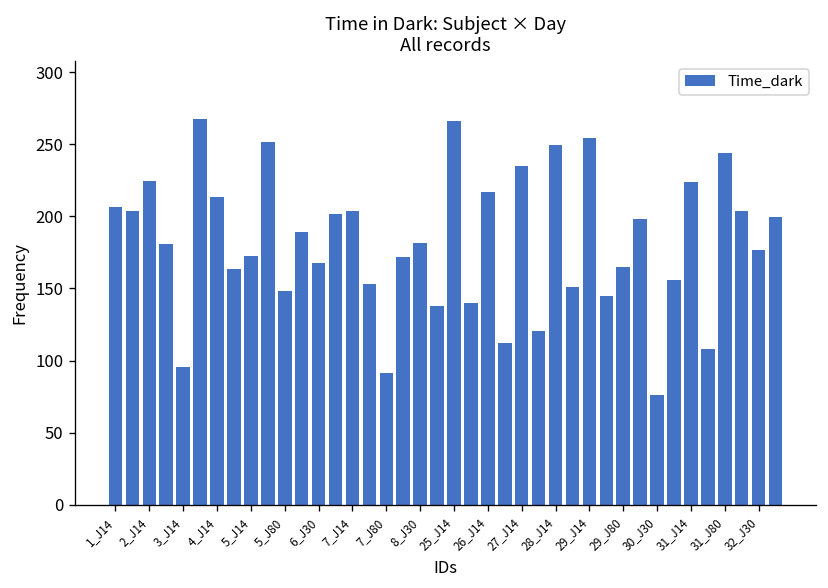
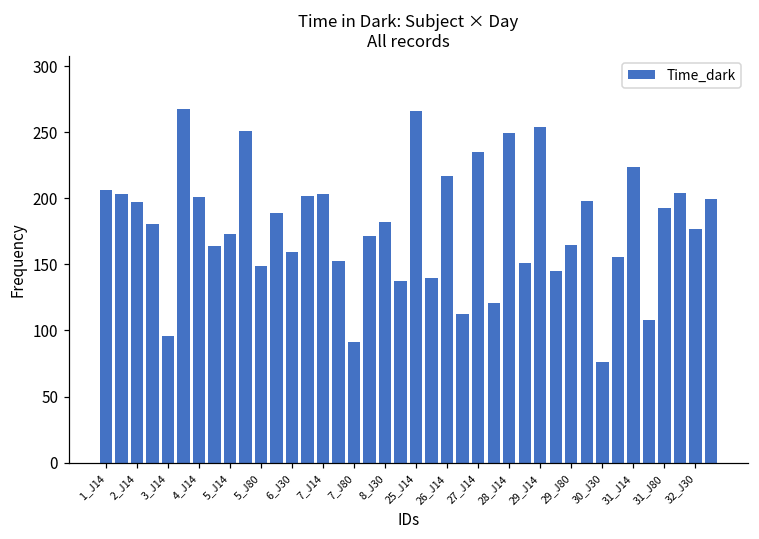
2_J14: 225 -> 198
4_J14: 213 -> 201
6_J30: 168 -> 159
31_J80: 244 -> 193
